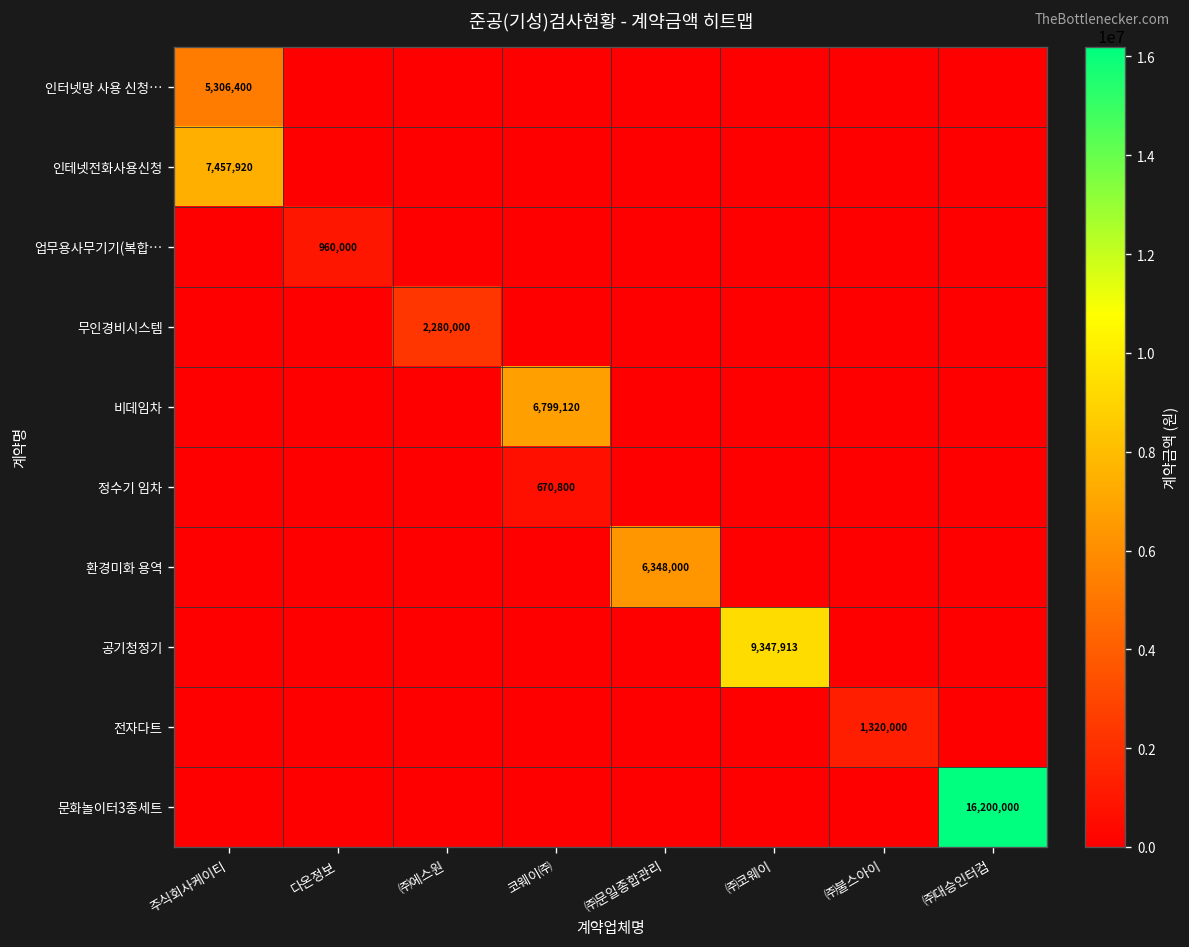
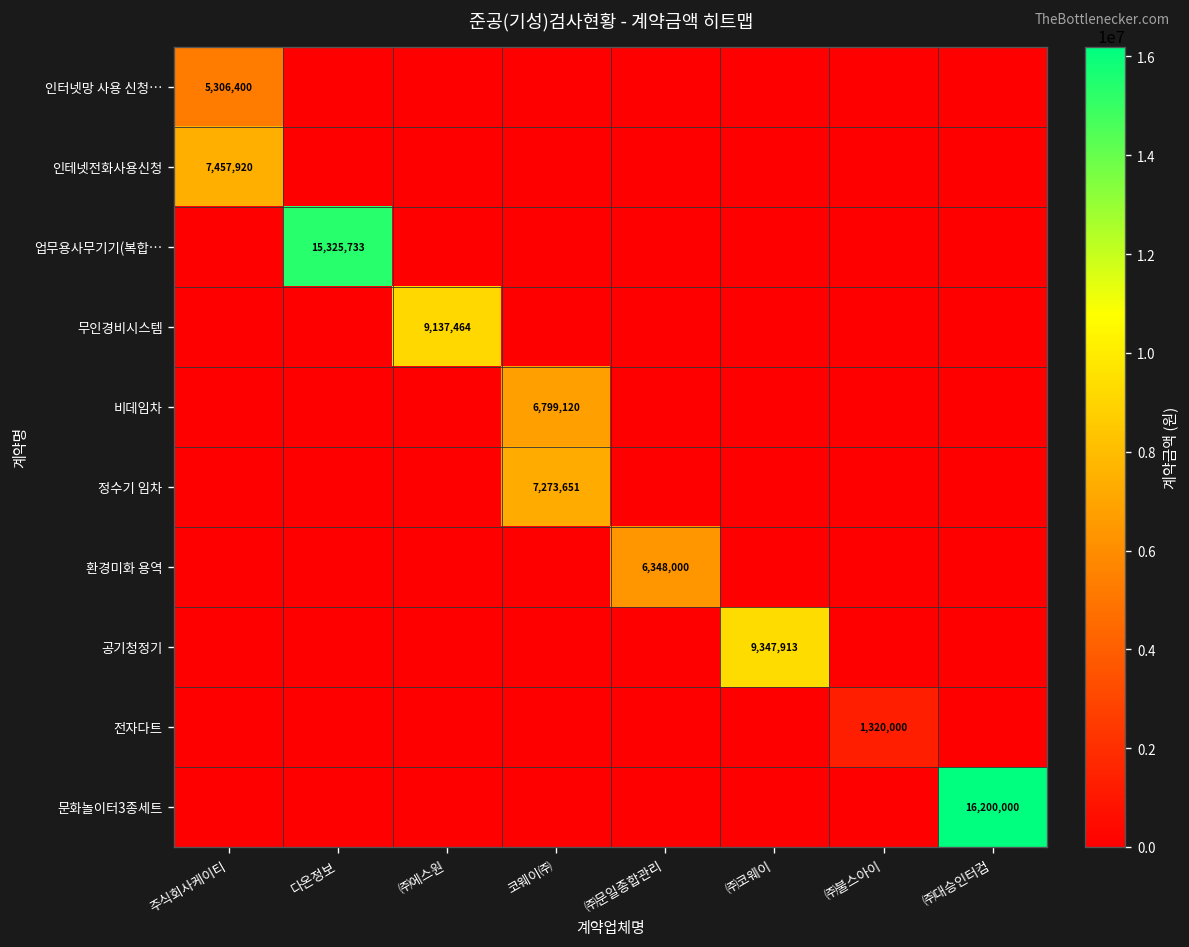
업무용사무기기(복합…, 다온정보: 960,000 -> 15,325,733
무인경비시스템, ㈜에스원: 2,280,000 -> 9,137,464
정수기 임차, 코웨이㈜: 670,800 -> 7,273,651
